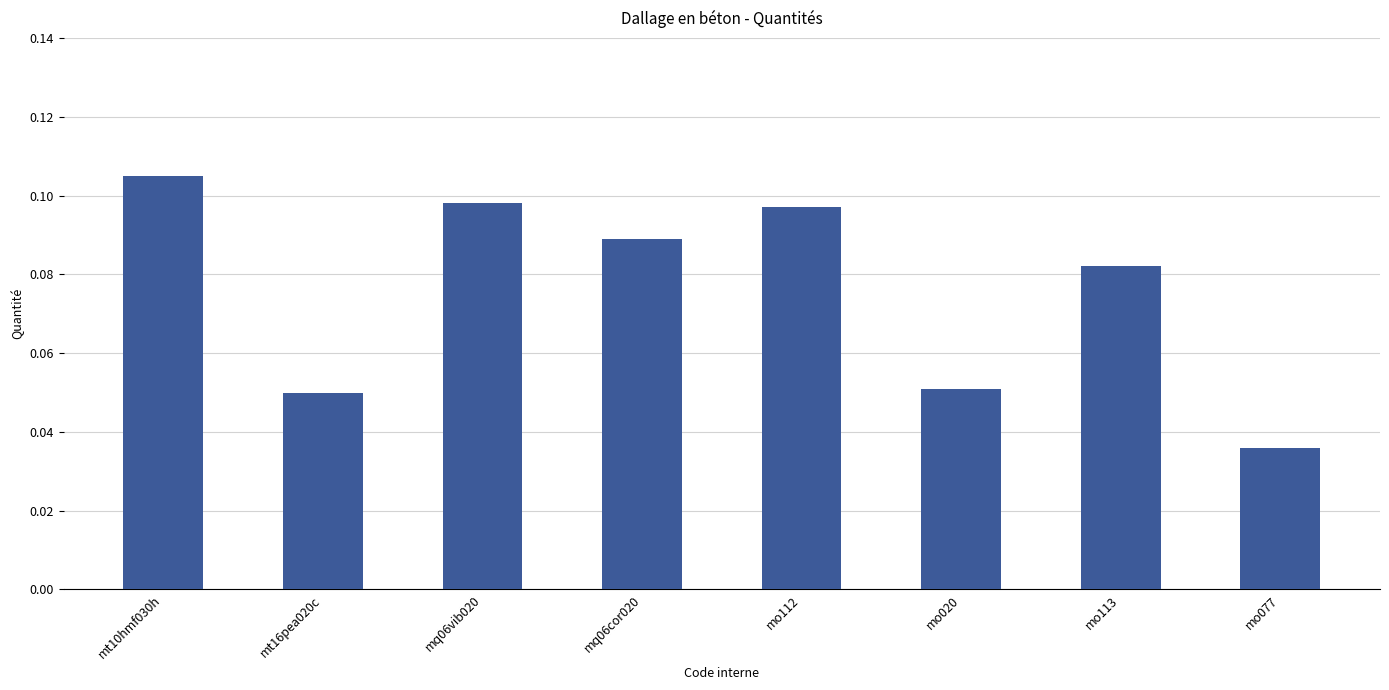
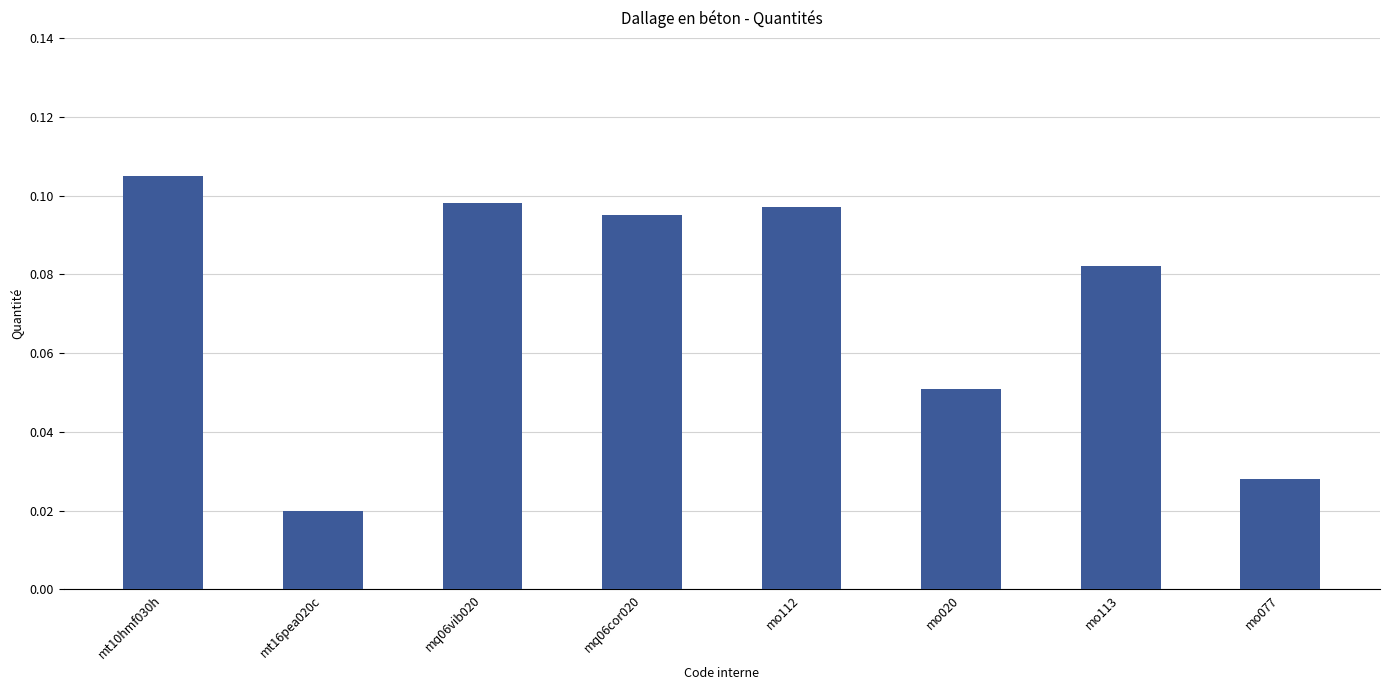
mt16pea020c: 0.05 -> 0.02
mq06cor020: 0.089 -> 0.095
mo077: 0.036 -> 0.028
